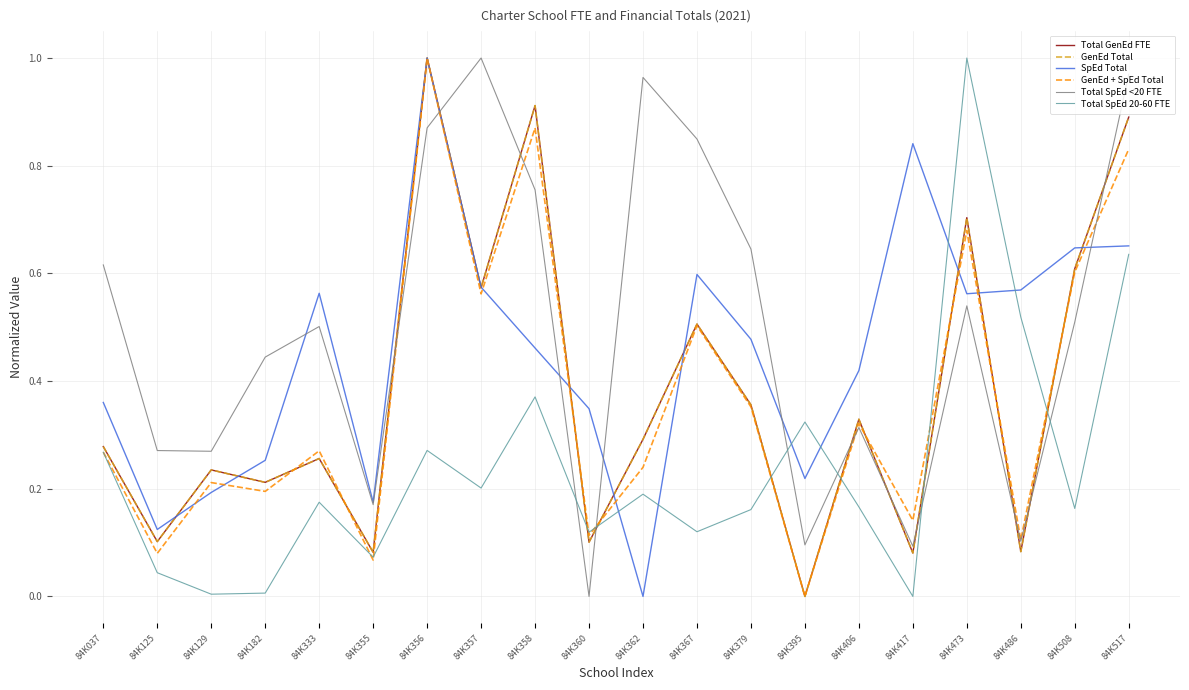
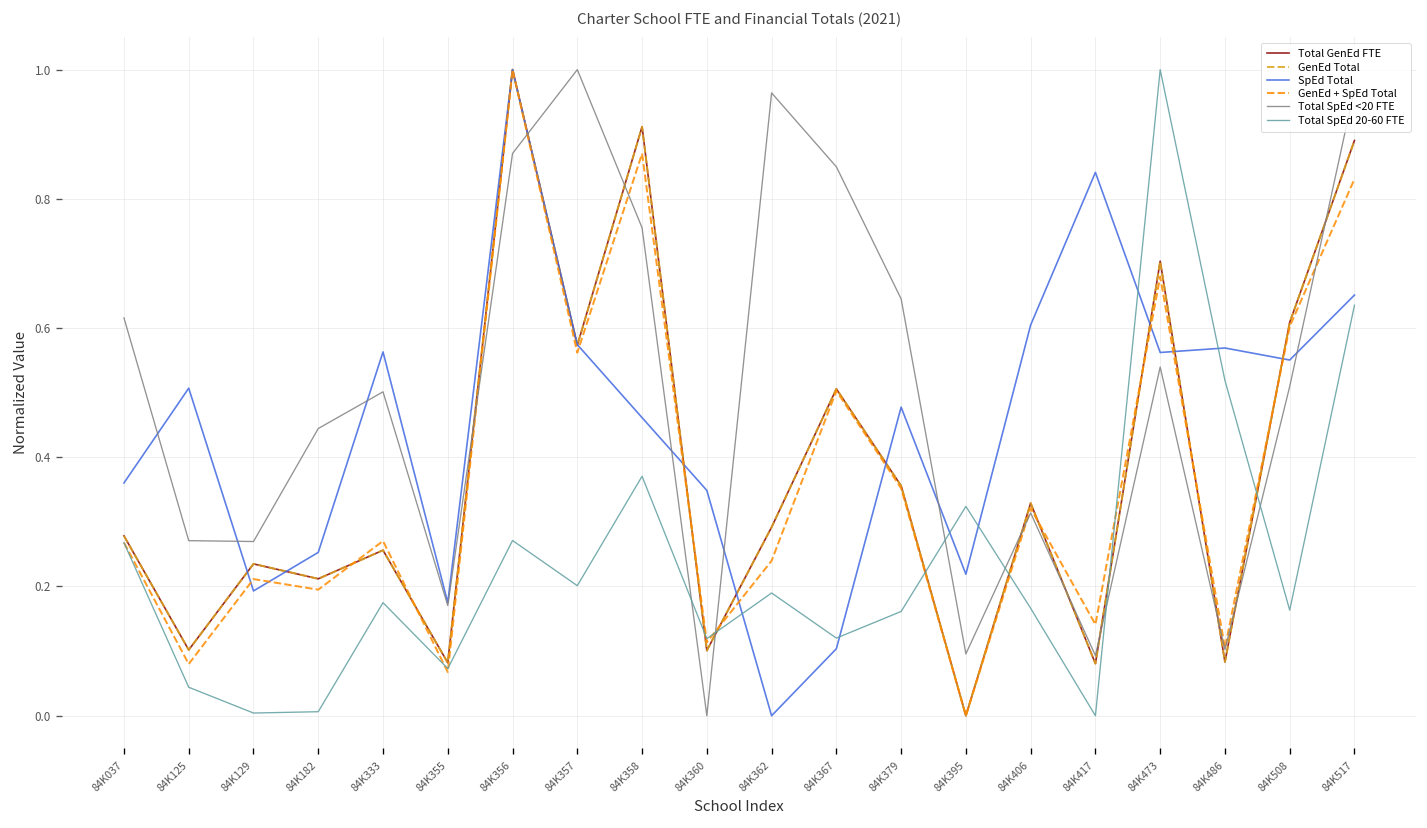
SpEd Total, 84K125: 0.12 -> 0.51
SpEd Total, 84K367: 0.60 -> 0.10
SpEd Total, 84K406: 0.42 -> 0.60
SpEd Total, 84K508: 0.65 -> 0.55
